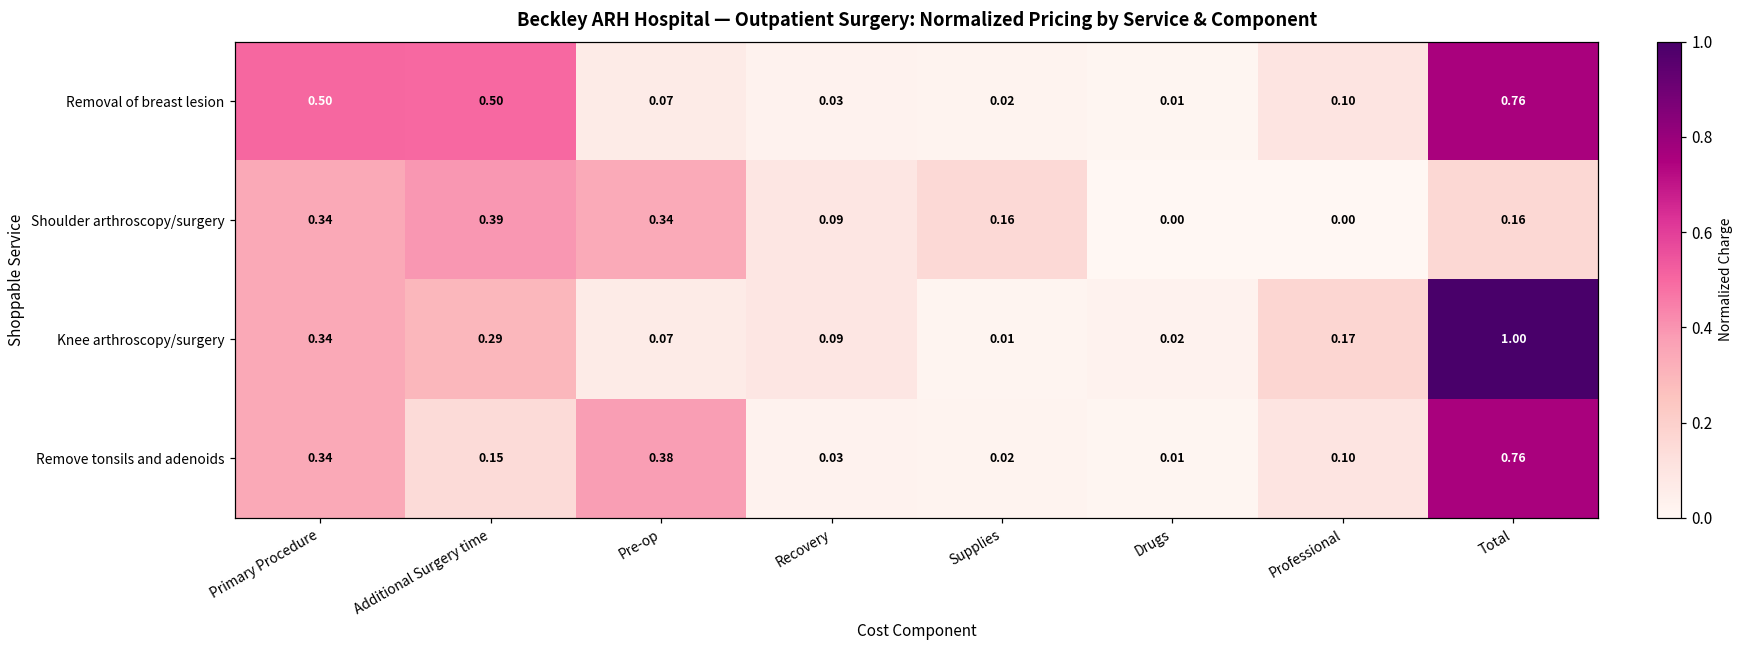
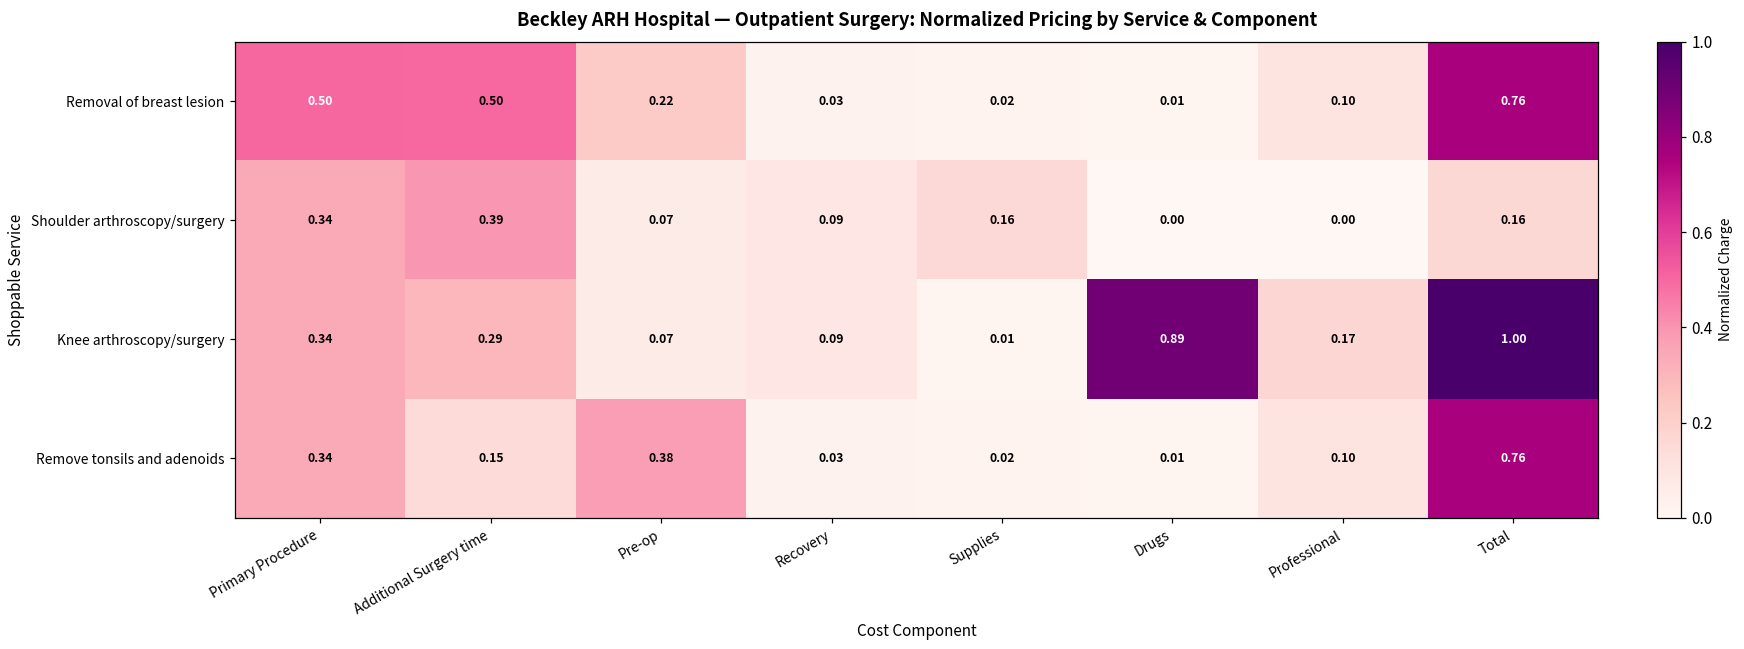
Removal of breast lesion, Pre-op: 0.07 -> 0.22
Shoulder arthroscopy/surgery, Pre-op: 0.34 -> 0.07
Knee arthroscopy/surgery, Drugs: 0.02 -> 0.89
